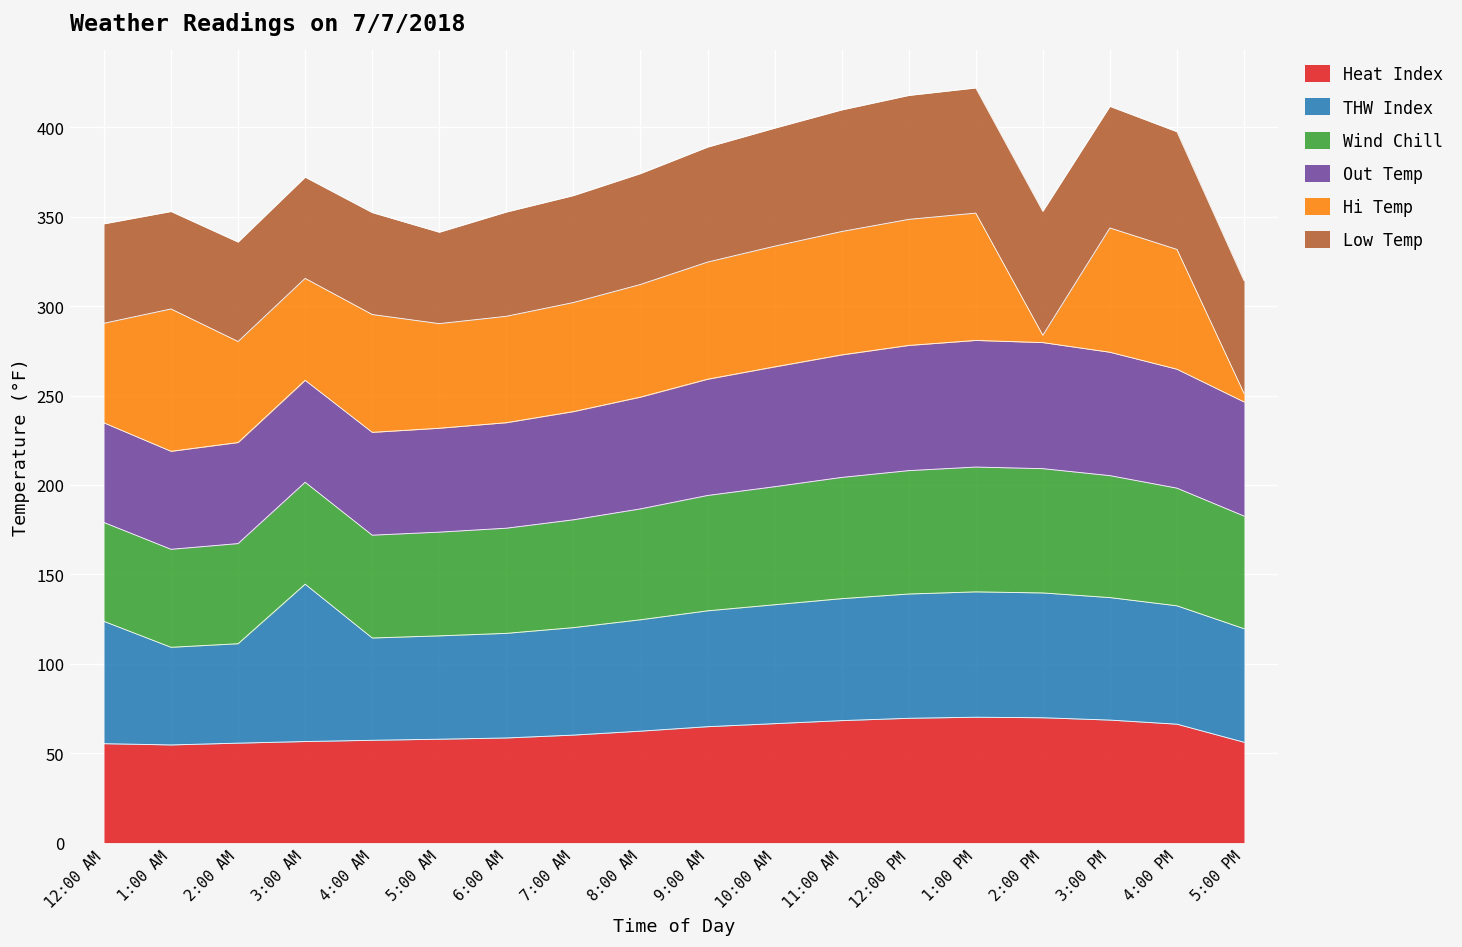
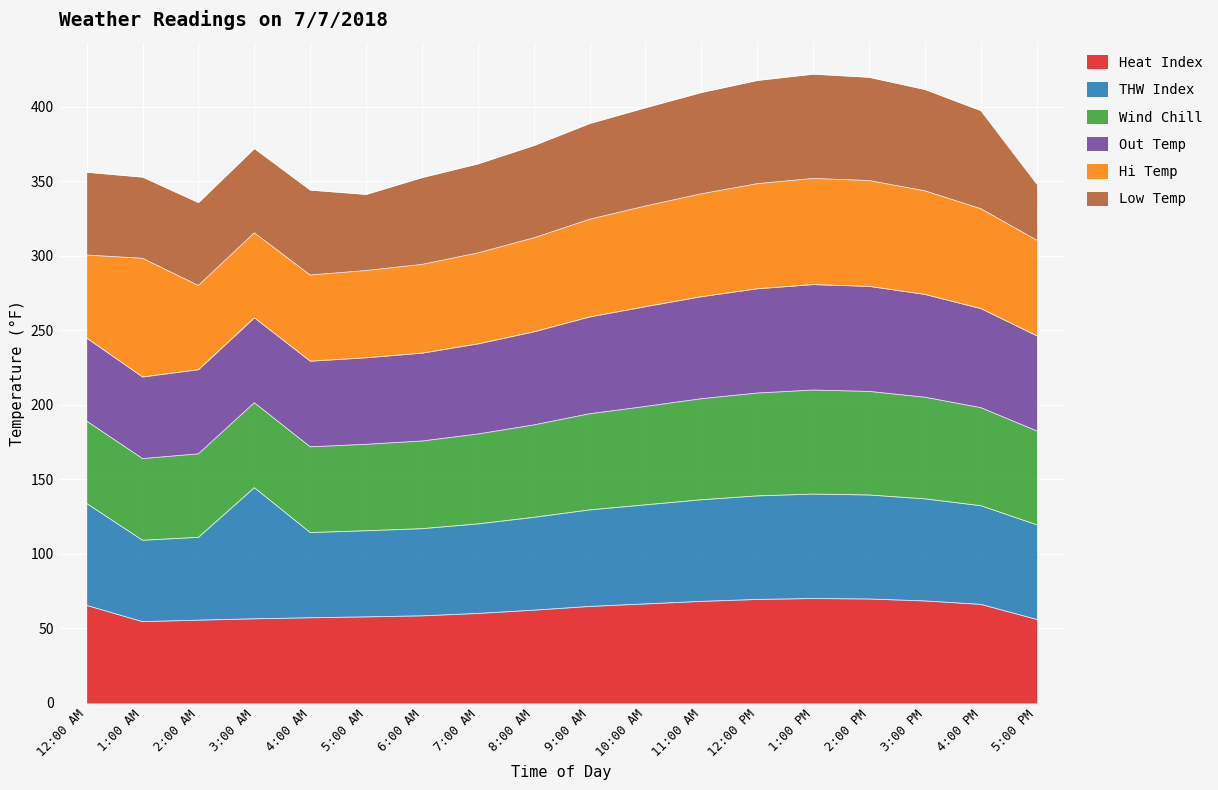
Heat Index, 12:00 AM: 55 -> 66
Hi Temp, 4:00 AM: 66 -> 58
Hi Temp, 2:00 PM: 4 -> 71
Hi Temp, 5:00 PM: 5 -> 64
Low Temp, 5:00 PM: 63 -> 38
